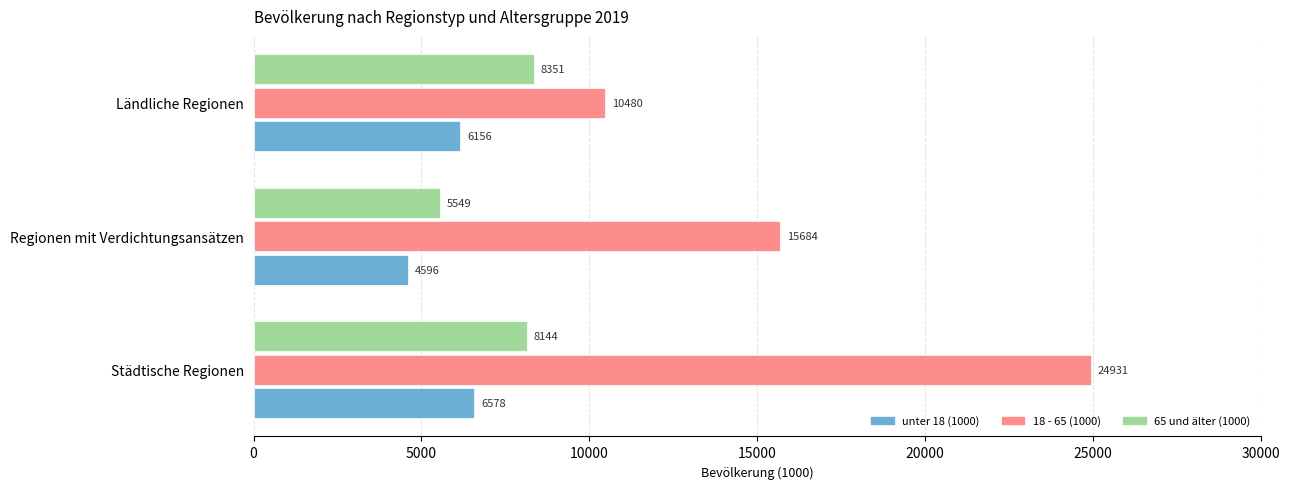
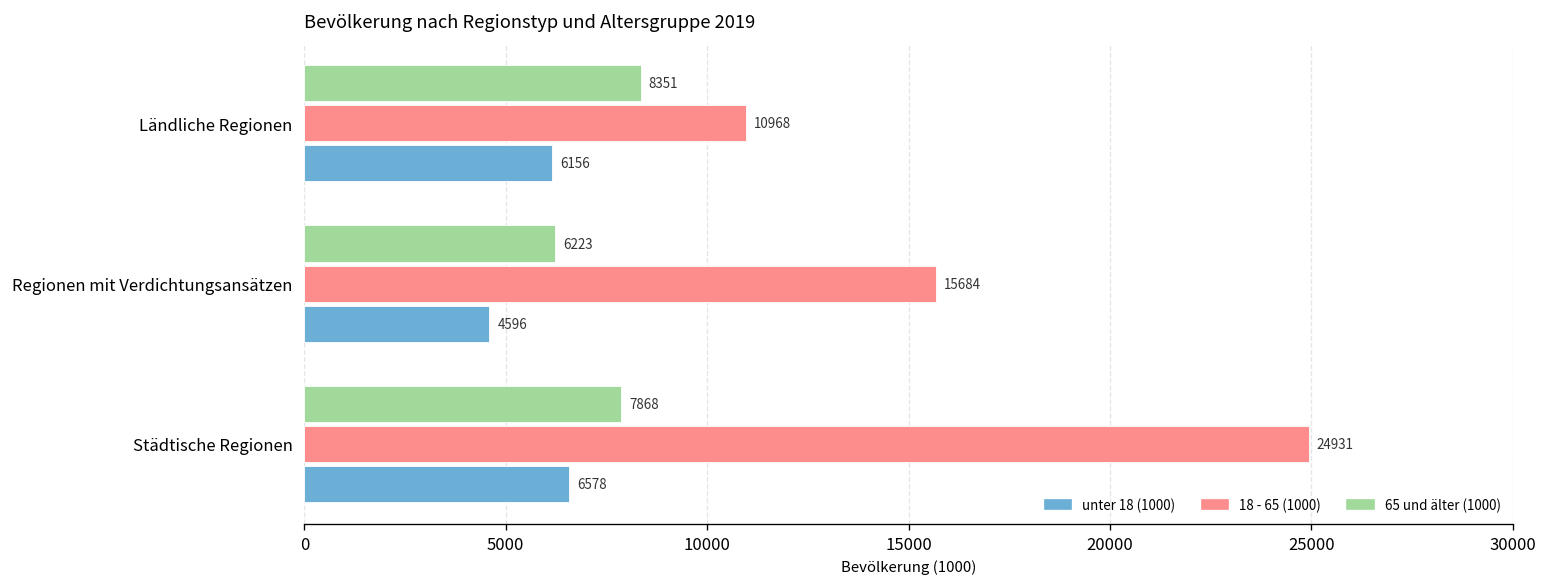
18 - 65 (1000), Ländliche Regionen: 10480 -> 10968
65 und älter (1000), Regionen mit Verdichtungsansätzen: 5549 -> 6223
65 und älter (1000), Städtische Regionen: 8144 -> 7868
